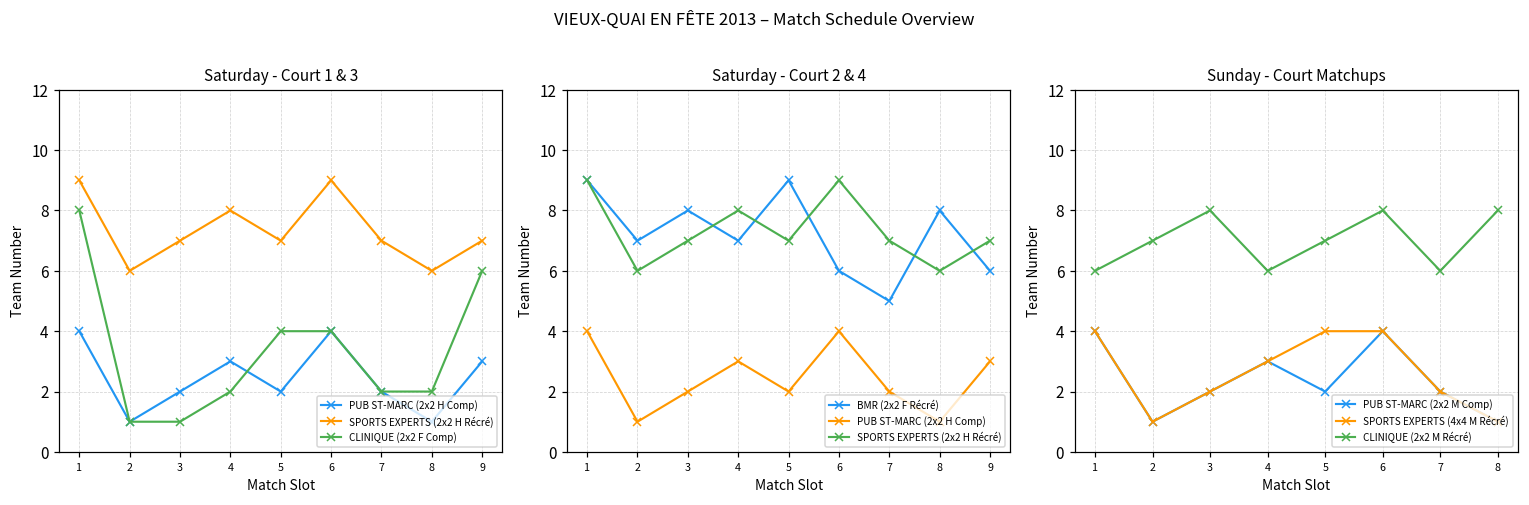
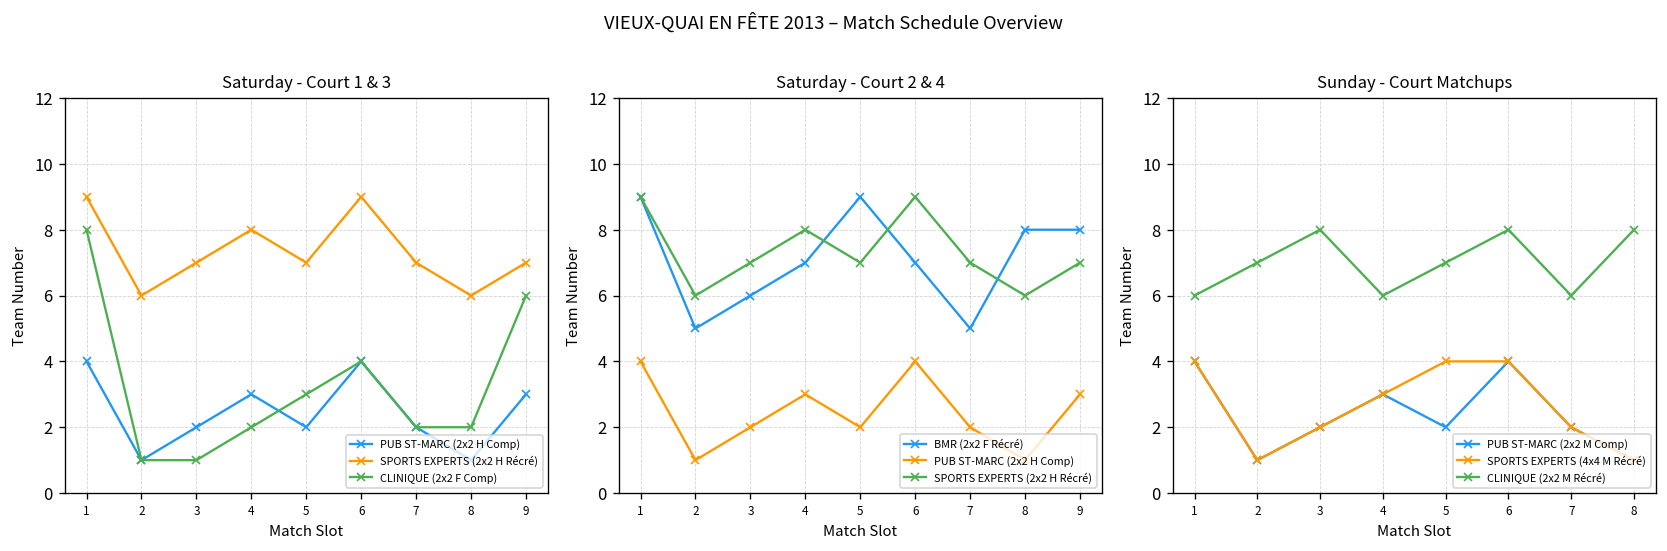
Saturday - Court 1 & 3, CLINIQUE (2x2 F Comp), 5: 4 -> 3
Saturday - Court 2 & 4, BMR (2x2 F Récré), 2: 7 -> 5
Saturday - Court 2 & 4, BMR (2x2 F Récré), 3: 8 -> 6
Saturday - Court 2 & 4, BMR (2x2 F Récré), 6: 6 -> 7
Saturday - Court 2 & 4, BMR (2x2 F Récré), 9: 6 -> 8
